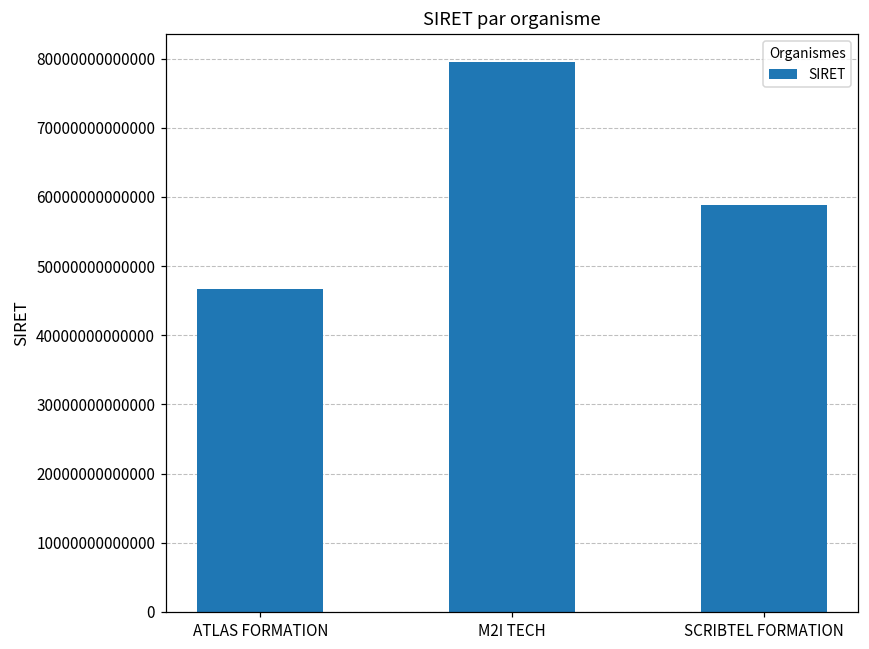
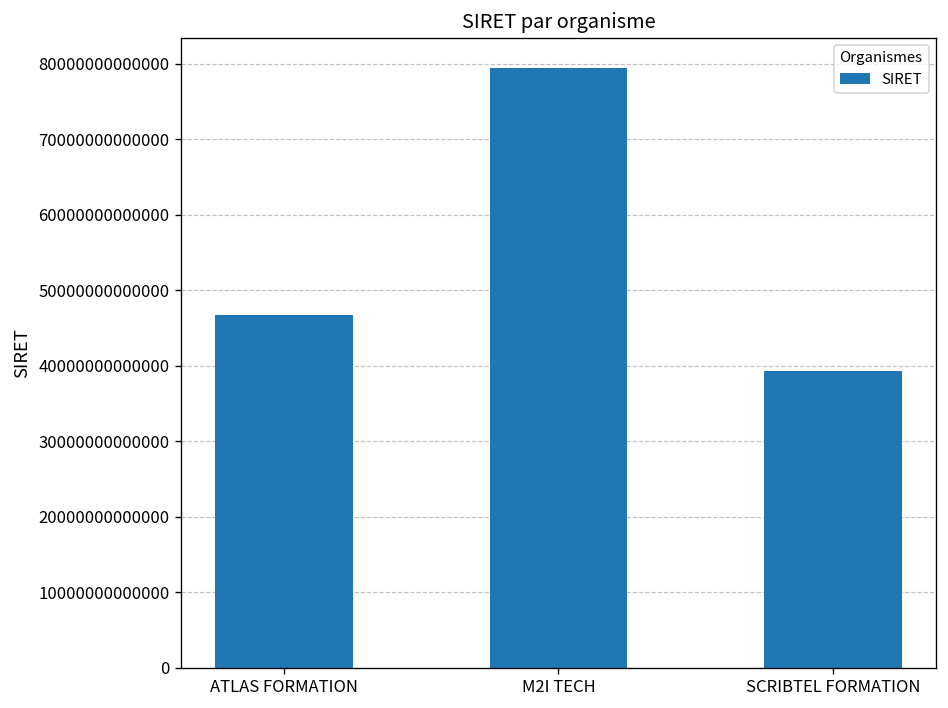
SCRIBTEL FORMATION: 59000000000000 -> 39000000000000
